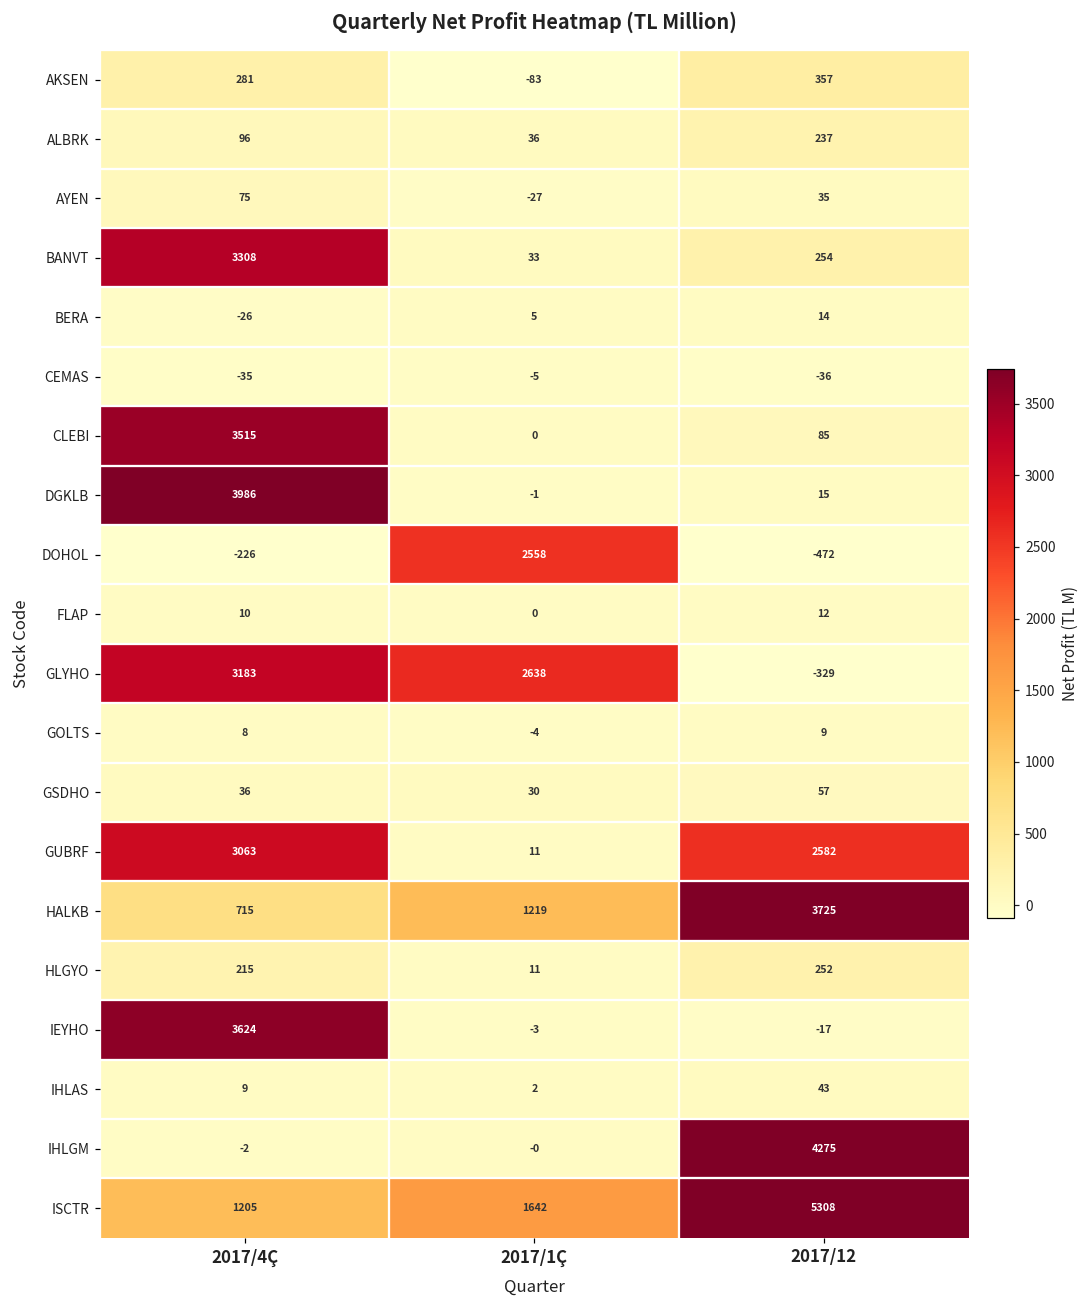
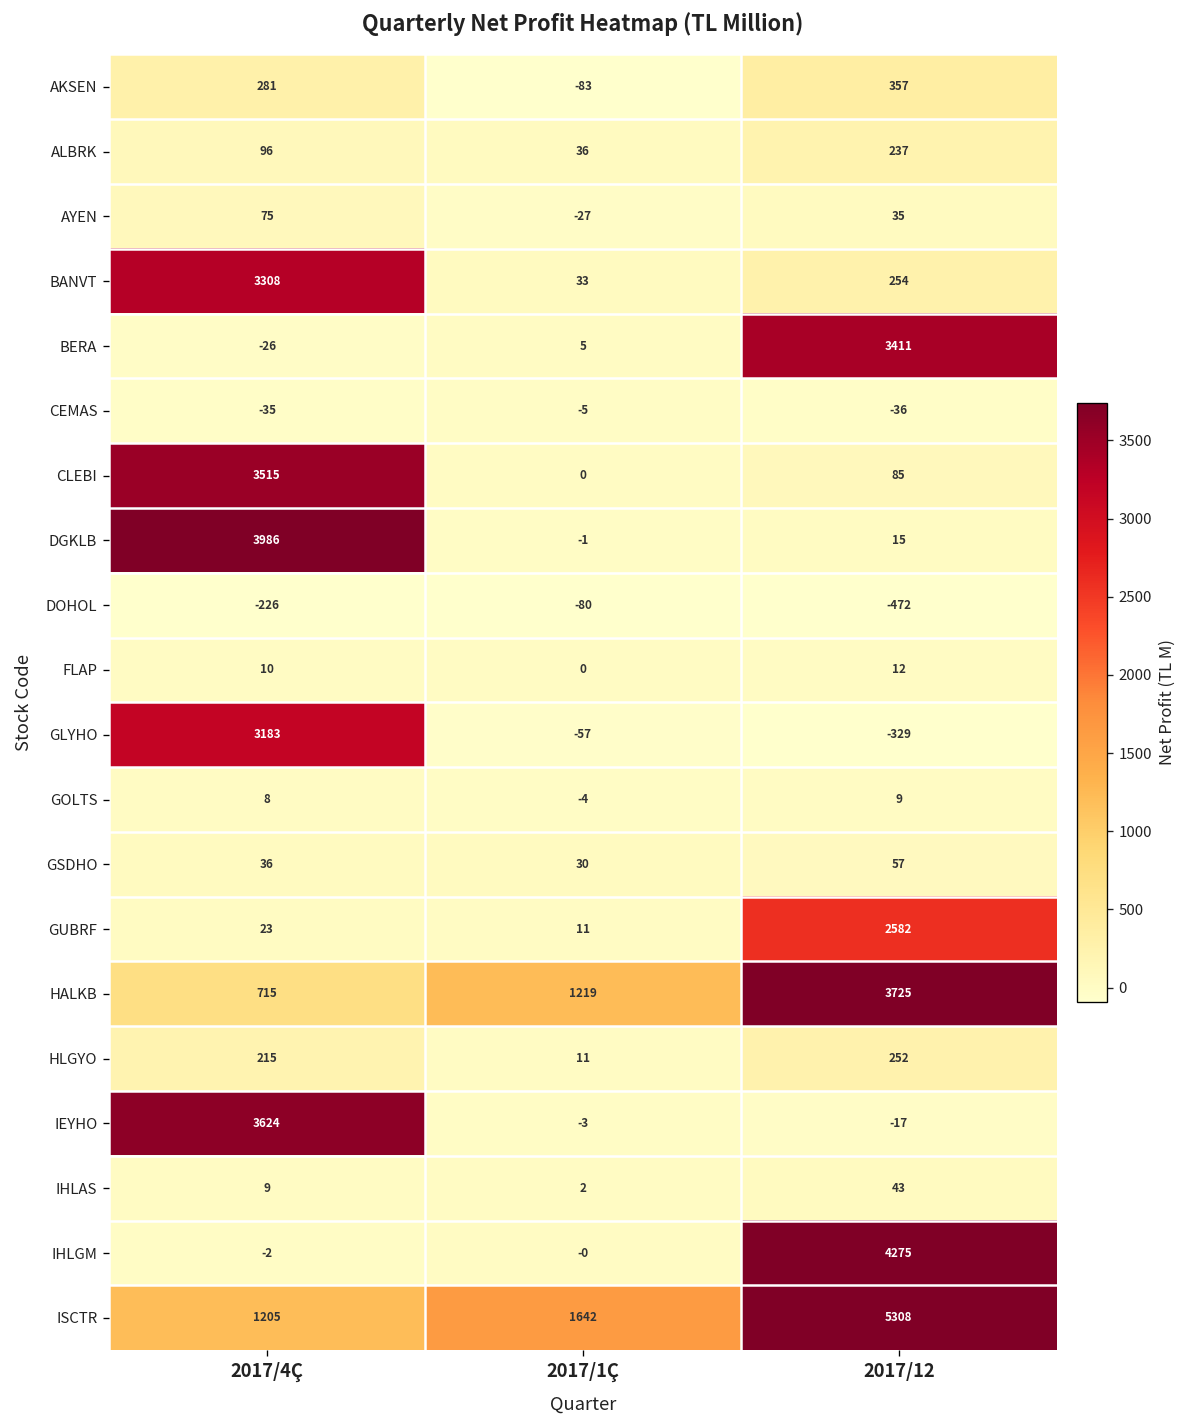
BERA, 2017/12: 14 -> 3411
DOHOL, 2017/1Ç: 2558 -> -80
GLYHO, 2017/1Ç: 2638 -> -57
GUBRF, 2017/4Ç: 3063 -> 23
